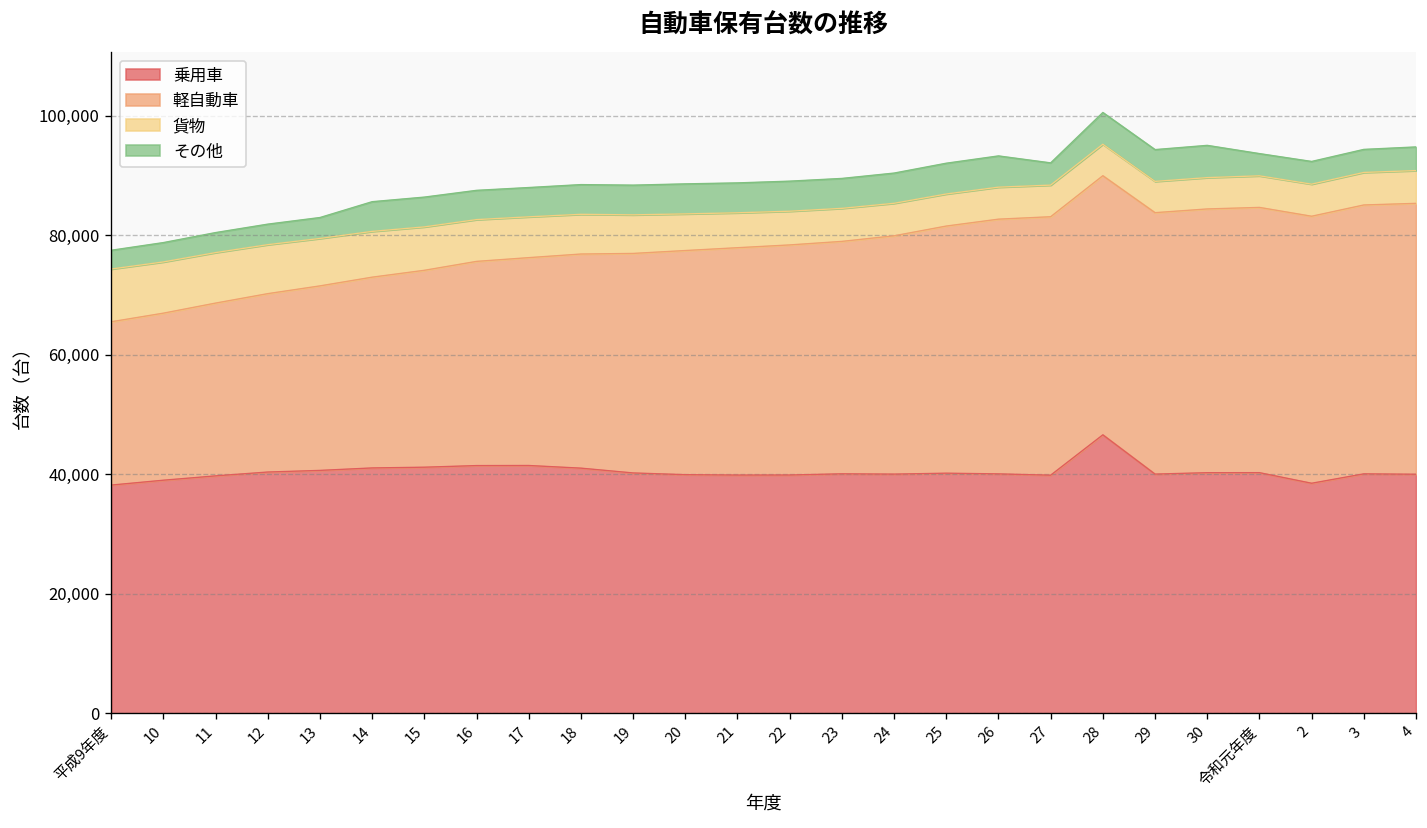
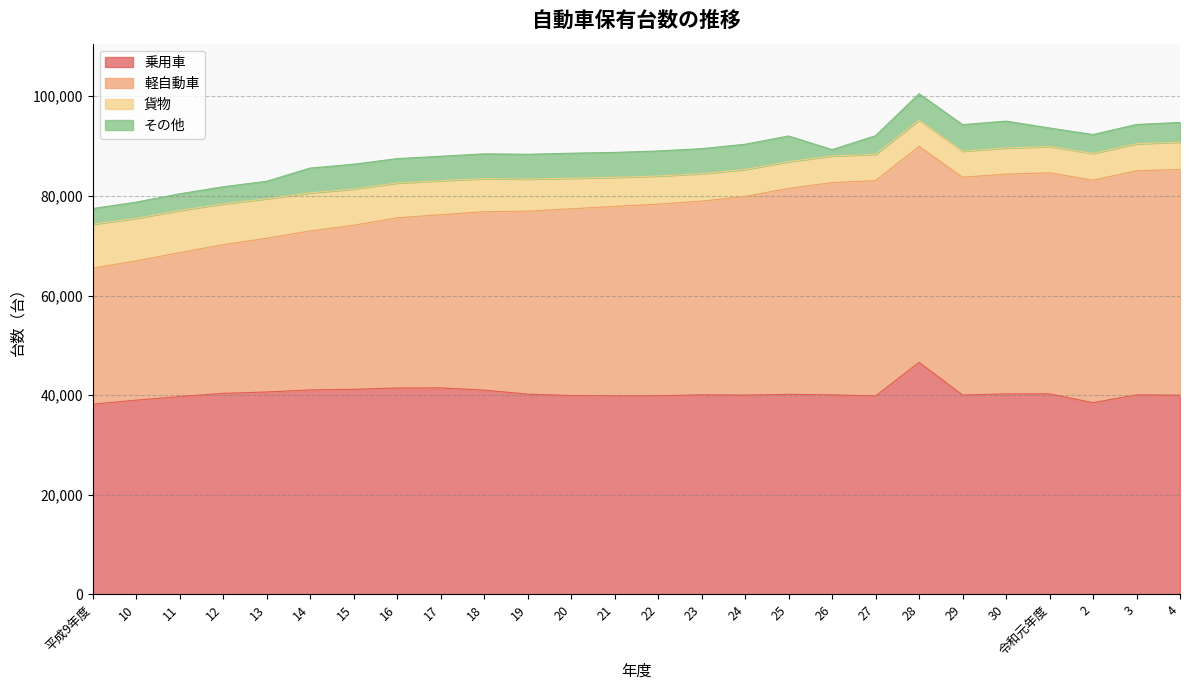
その他, 26: 5,000 -> 1,000
